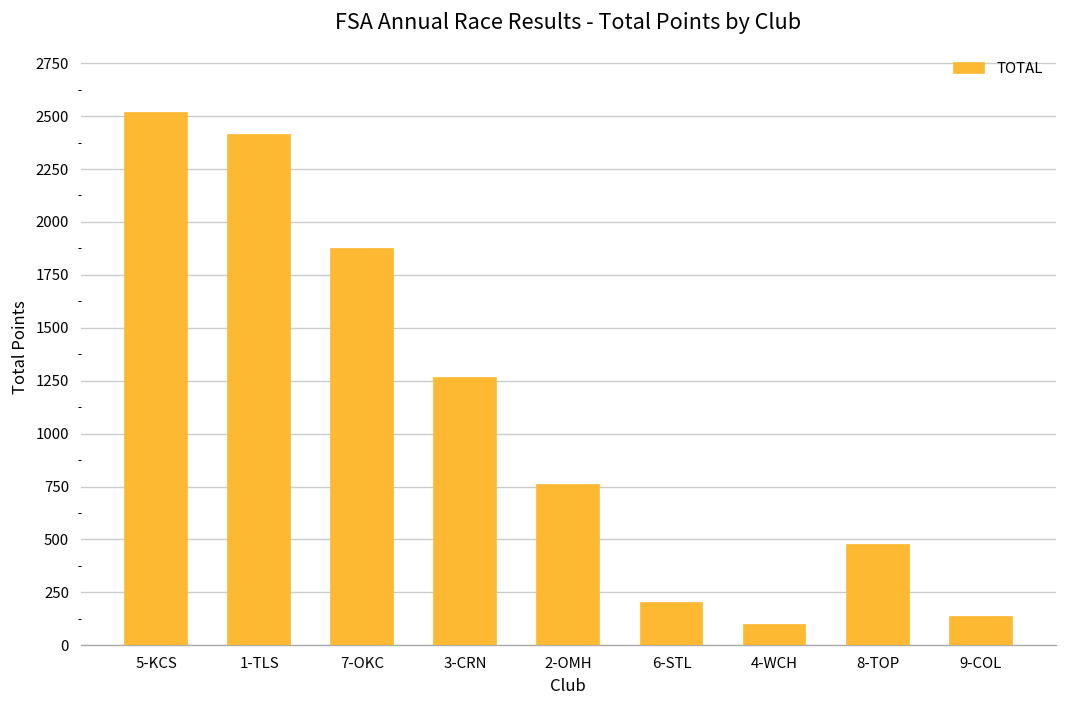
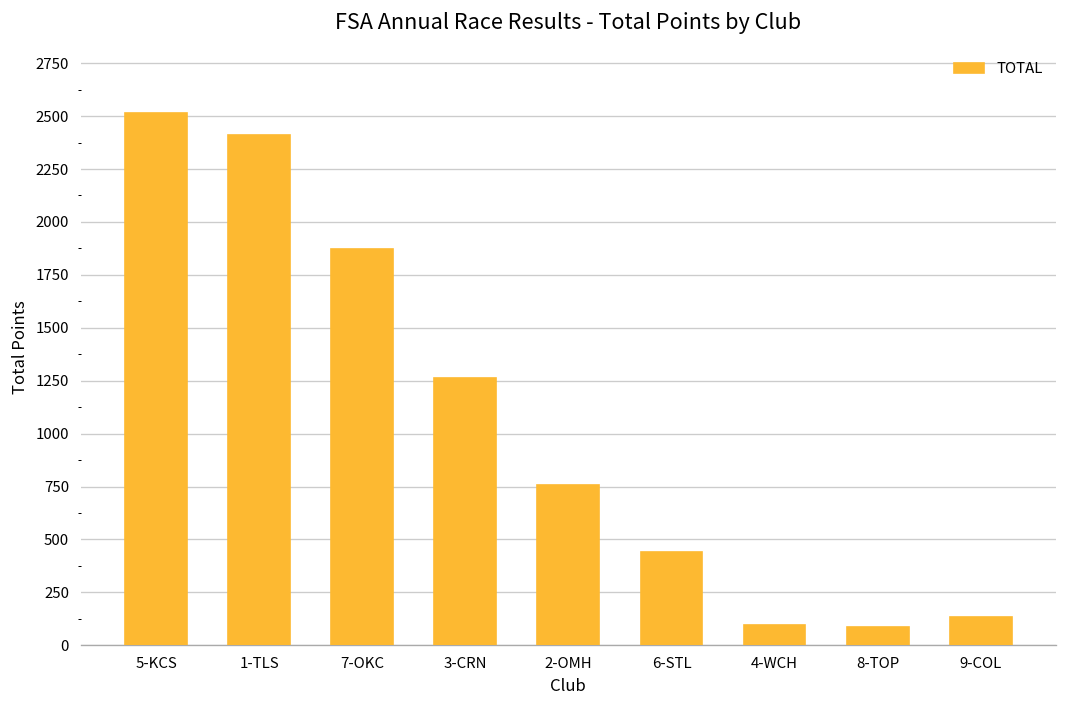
6-STL: 200 -> 440
8-TOP: 480 -> 90
